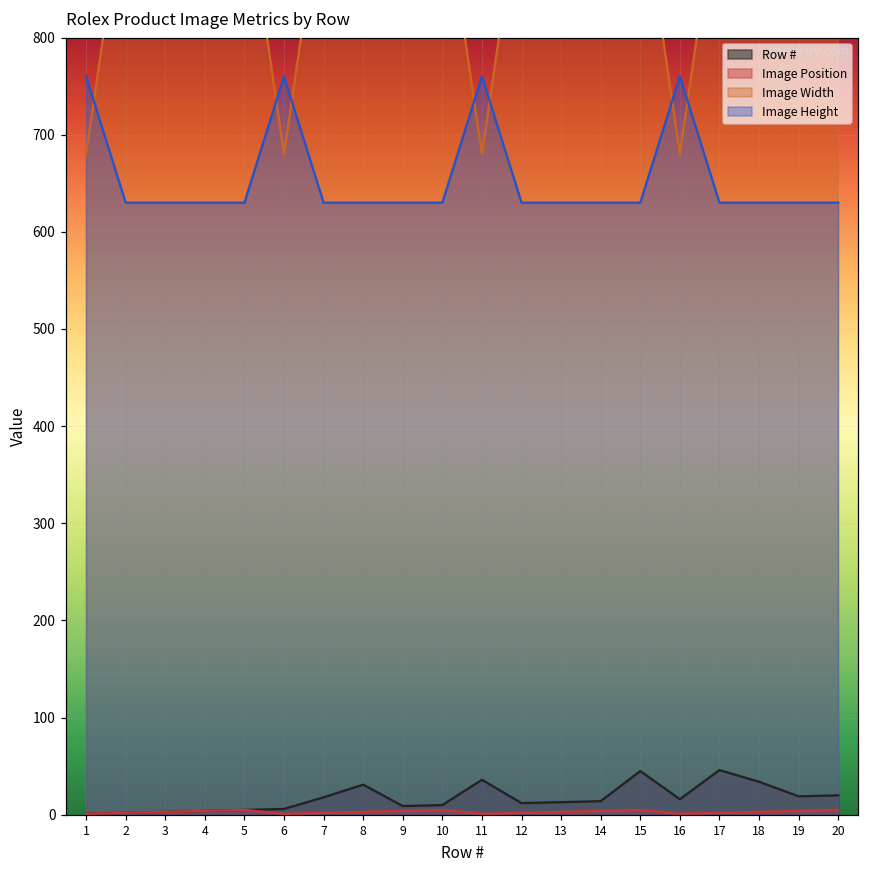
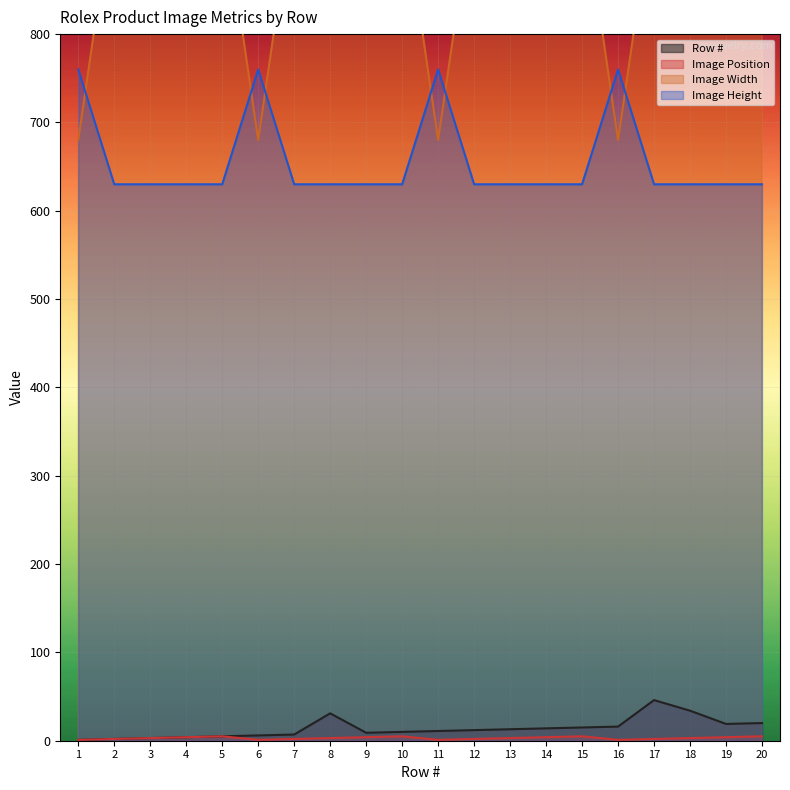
Row #, 7: 20 -> 10
Row #, 11: 40 -> 10
Row #, 15: 50 -> 20
